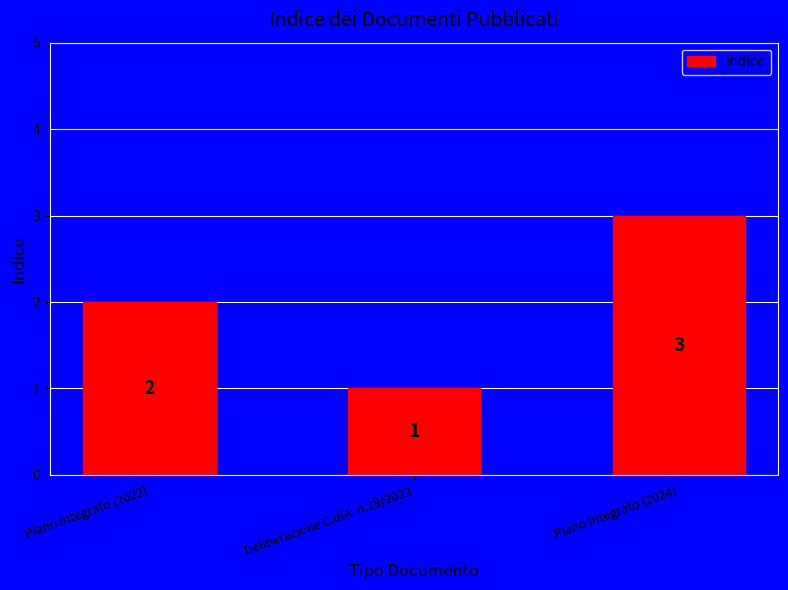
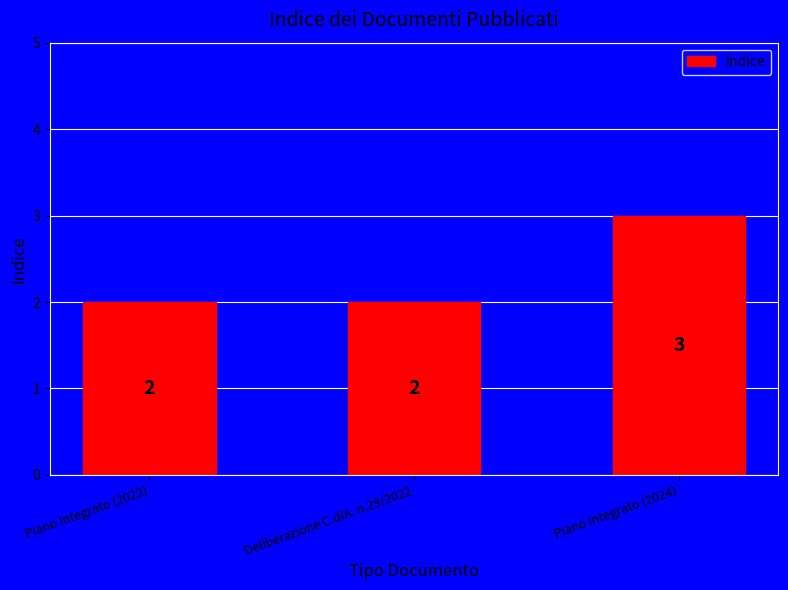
Deliberazione C.diA. n.29/2022: 1 -> 2
